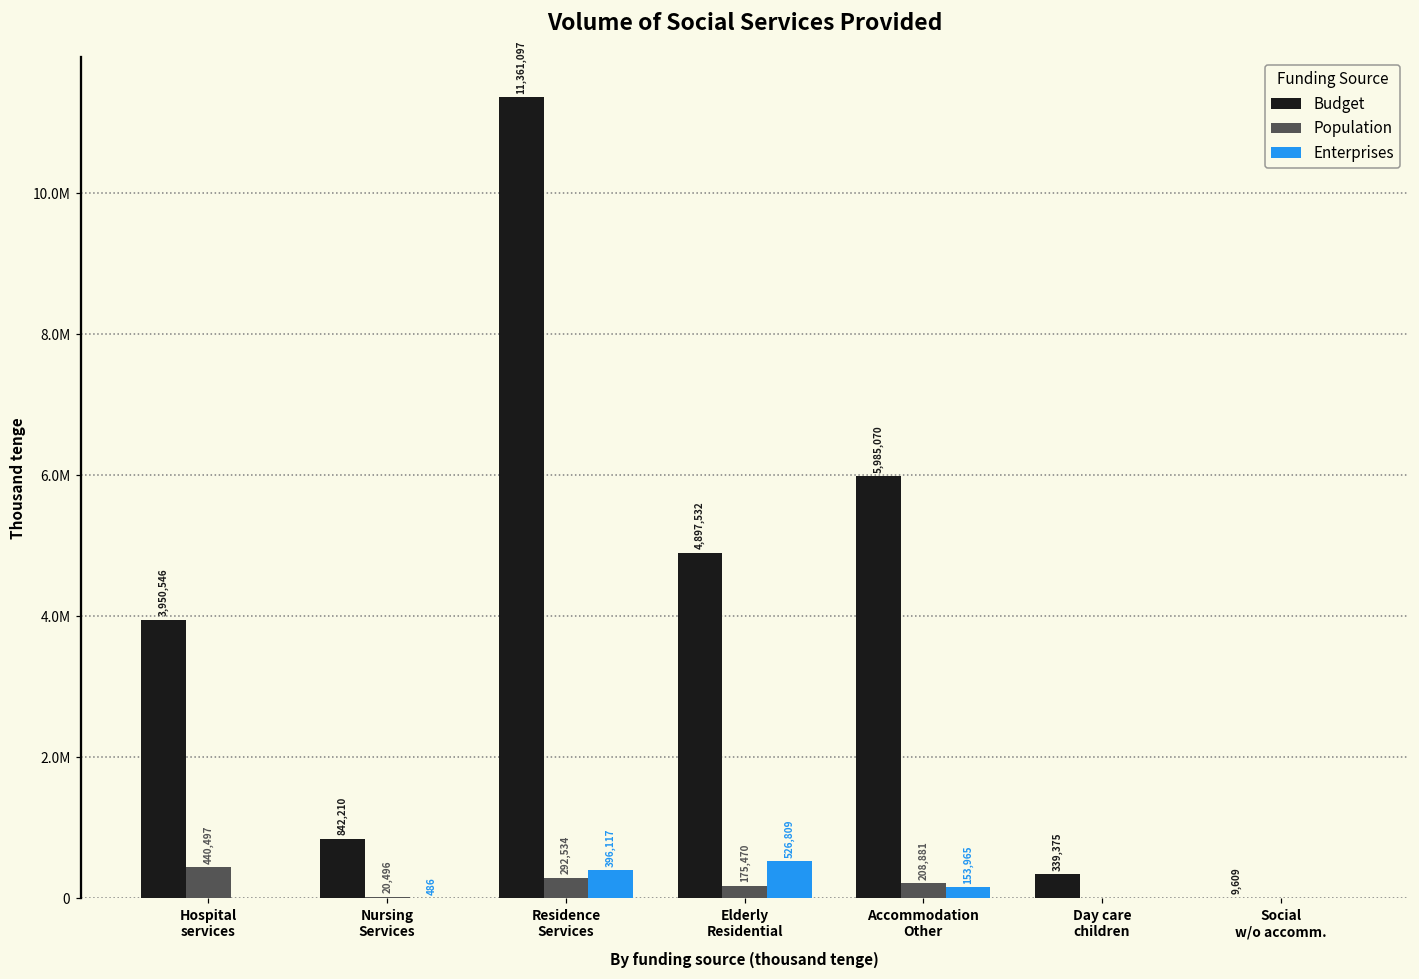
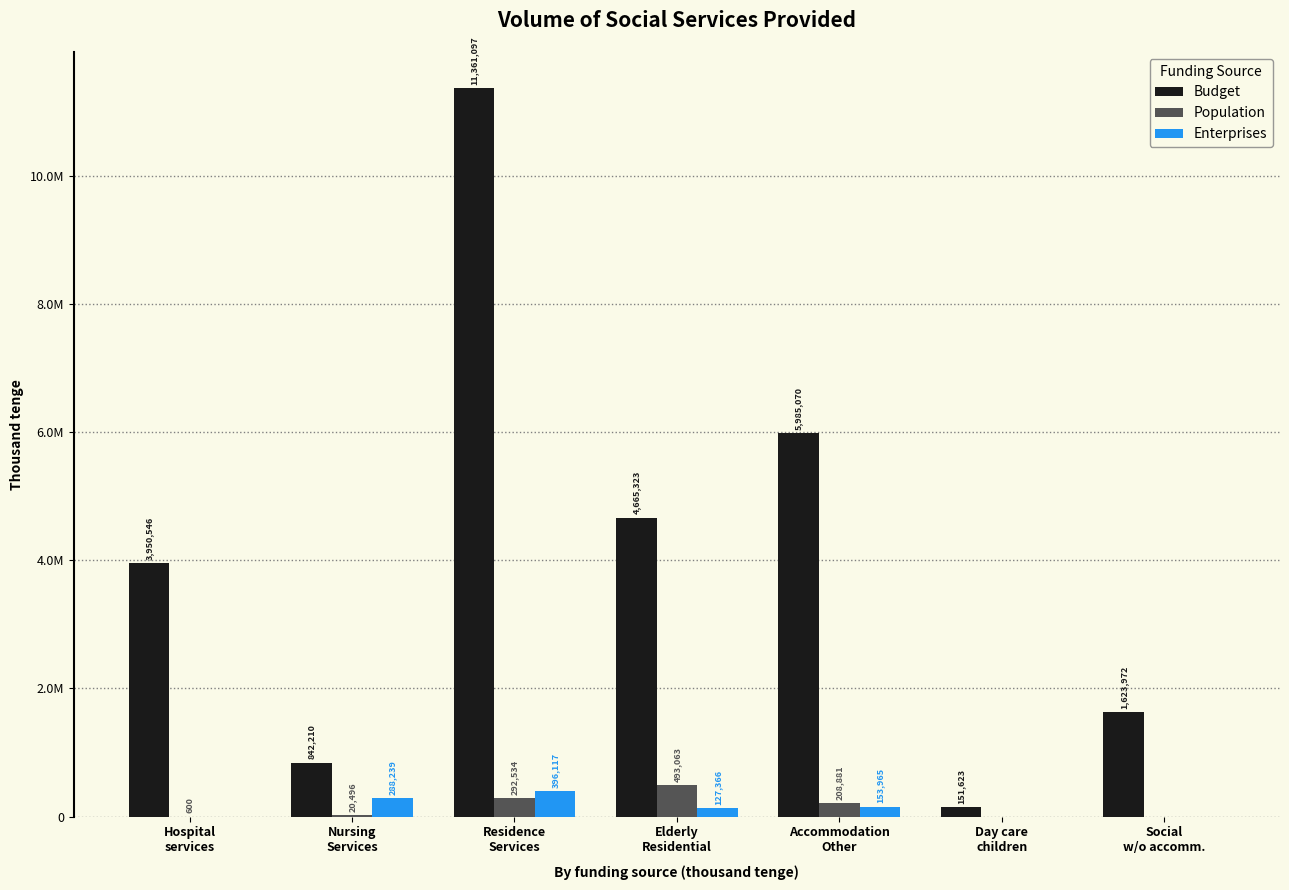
Population, Hospital services: 440,497 -> 600
Enterprises, Nursing Services: 486 -> 288,239
Budget, Elderly Residential: 4,897,532 -> 4,665,323
Population, Elderly Residential: 175,470 -> 493,063
Enterprises, Elderly Residential: 526,809 -> 127,366
Budget, Day care children: 339,375 -> 151,623
Budget, Social w/o accomm.: 9,609 -> 1,623,972
